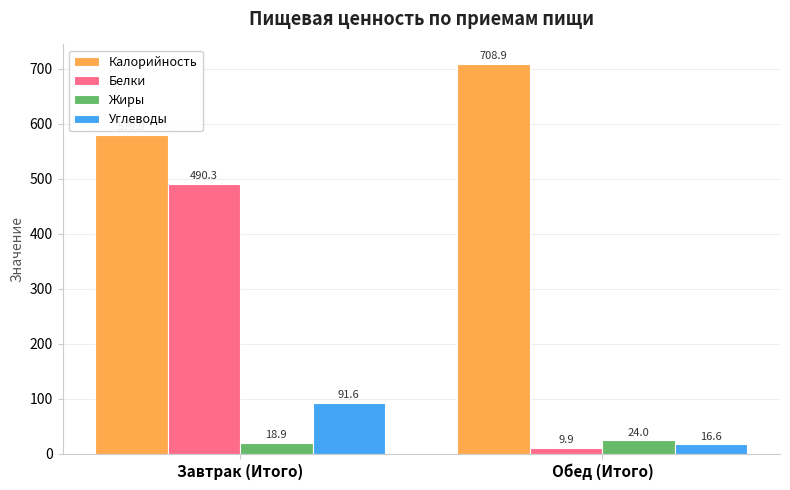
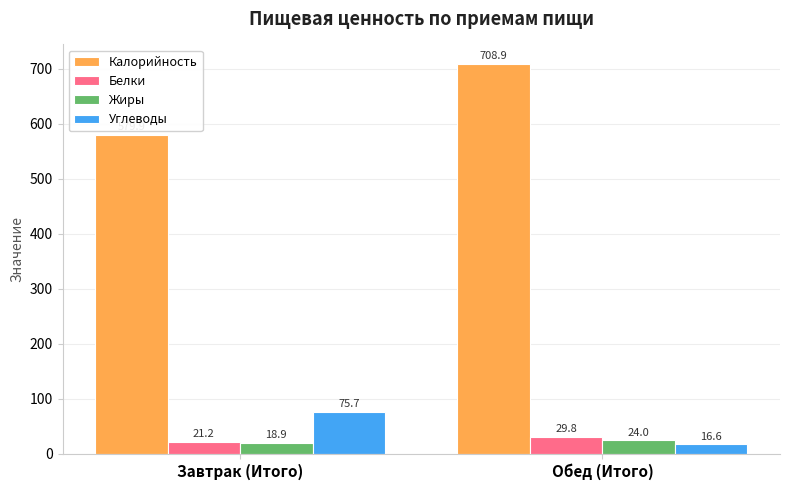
Белки, Завтрак (Итого): 490.3 -> 21.2
Углеводы, Завтрак (Итого): 91.6 -> 75.7
Белки, Обед (Итого): 9.9 -> 29.8
